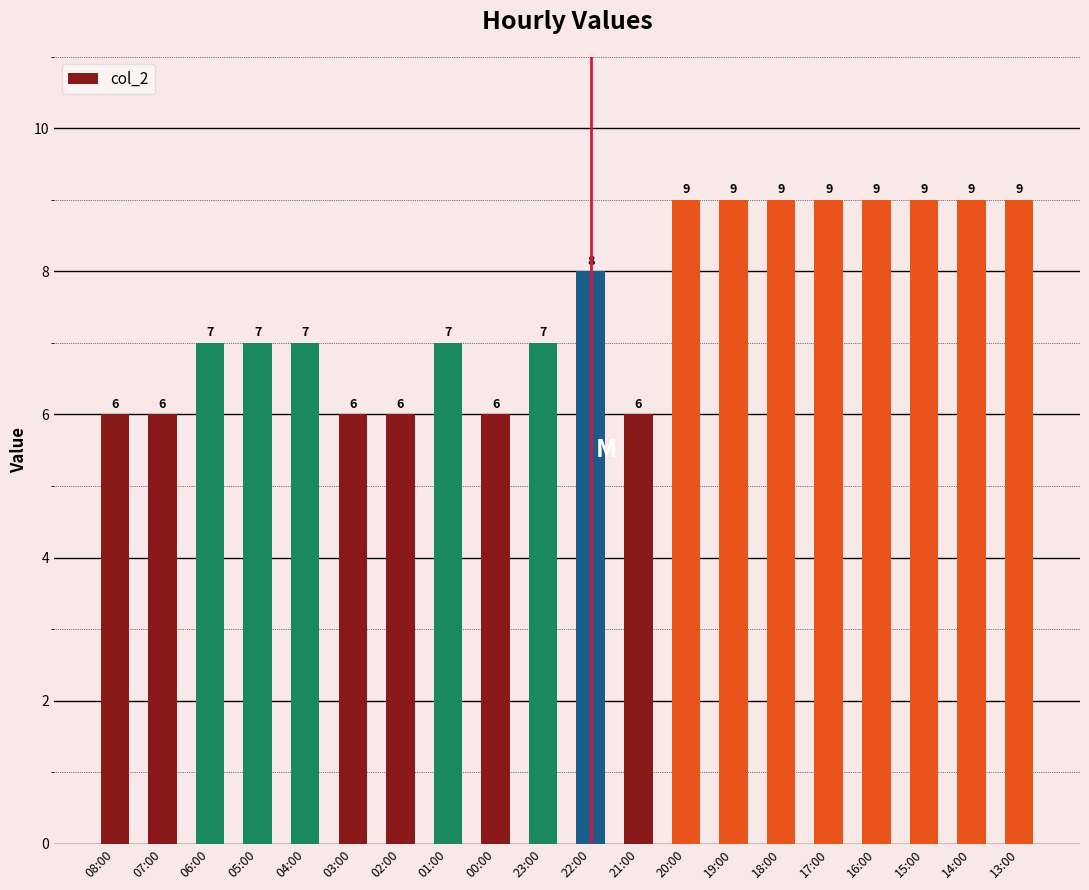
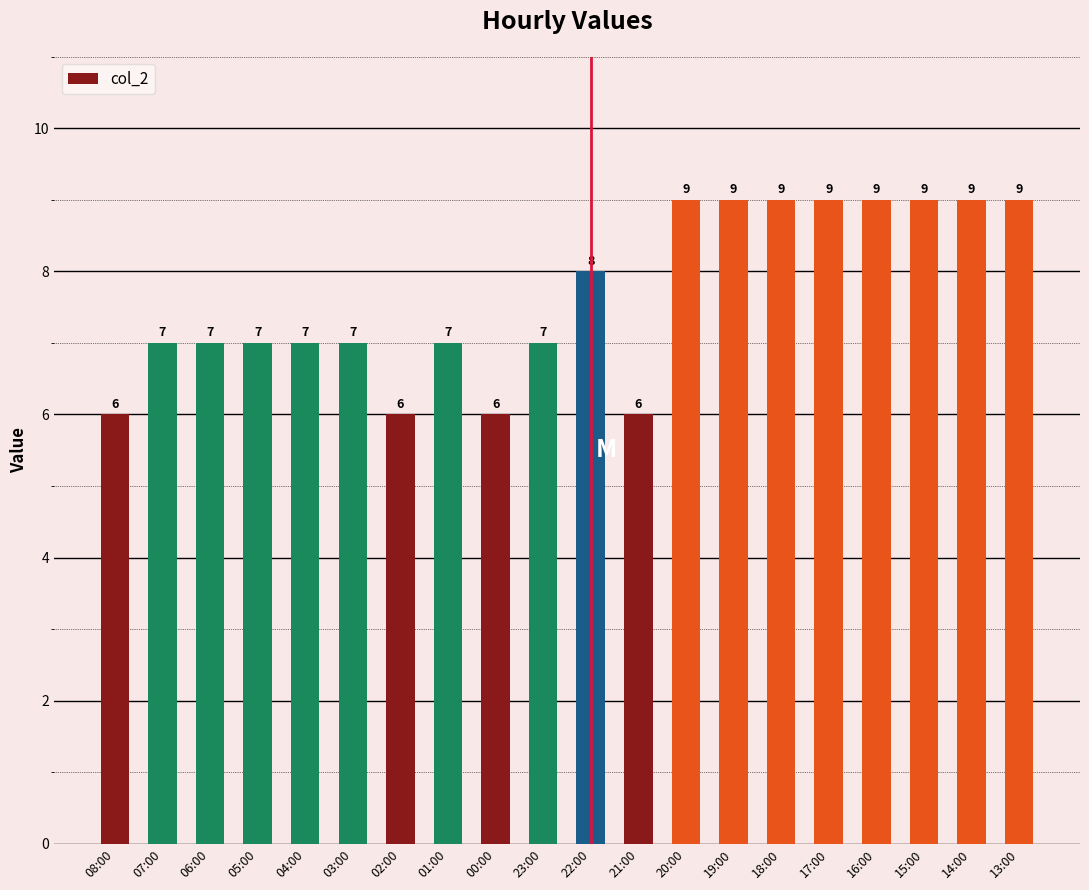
07:00: 6 -> 7
03:00: 6 -> 7
